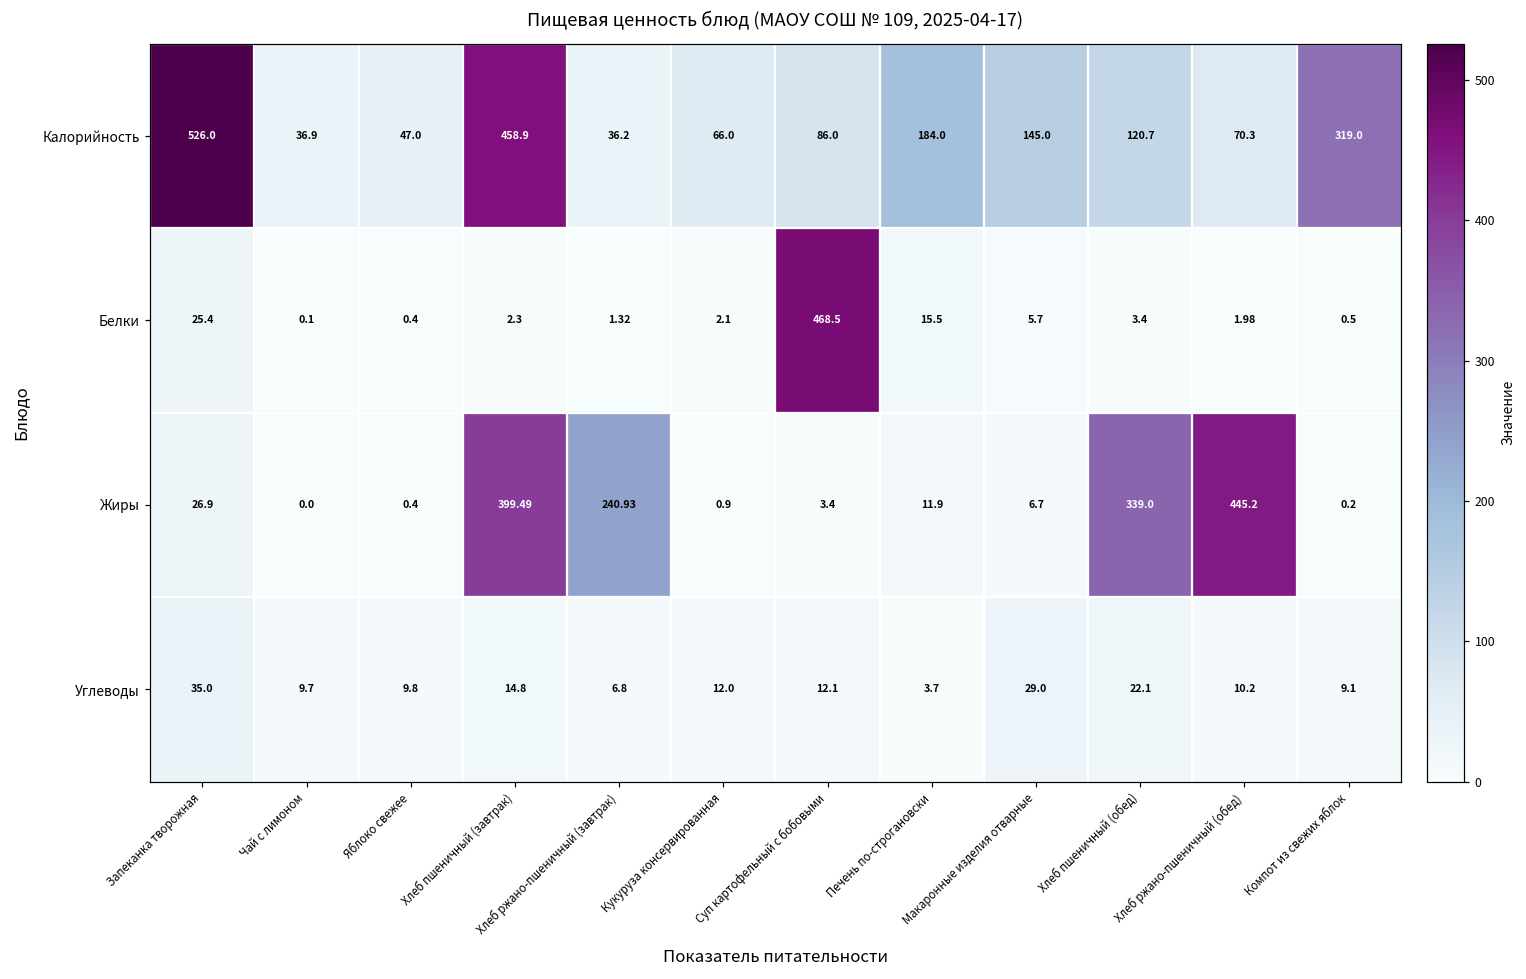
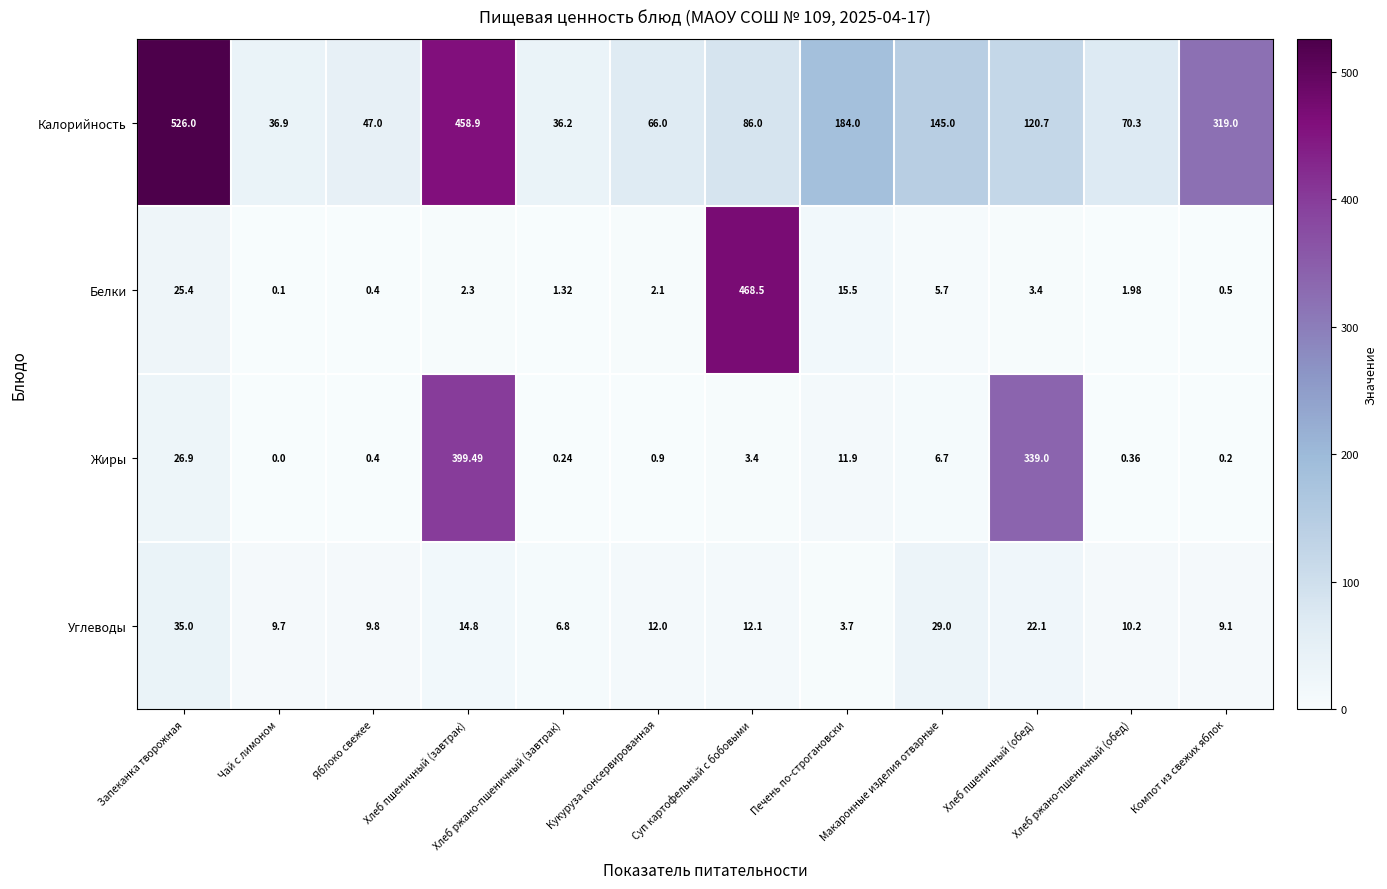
Жиры, Хлеб ржано-пшеничный (завтрак): 240.93 -> 0.24
Жиры, Хлеб ржано-пшеничный (обед): 445.2 -> 0.36
